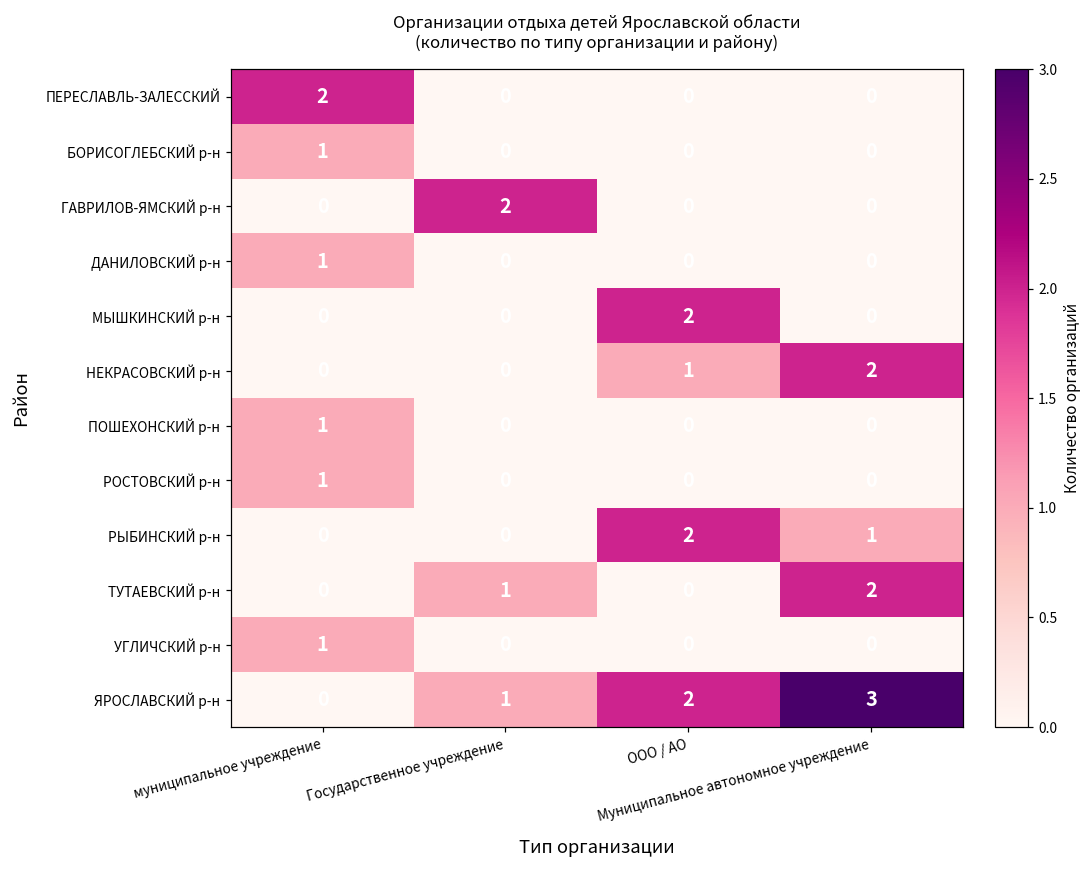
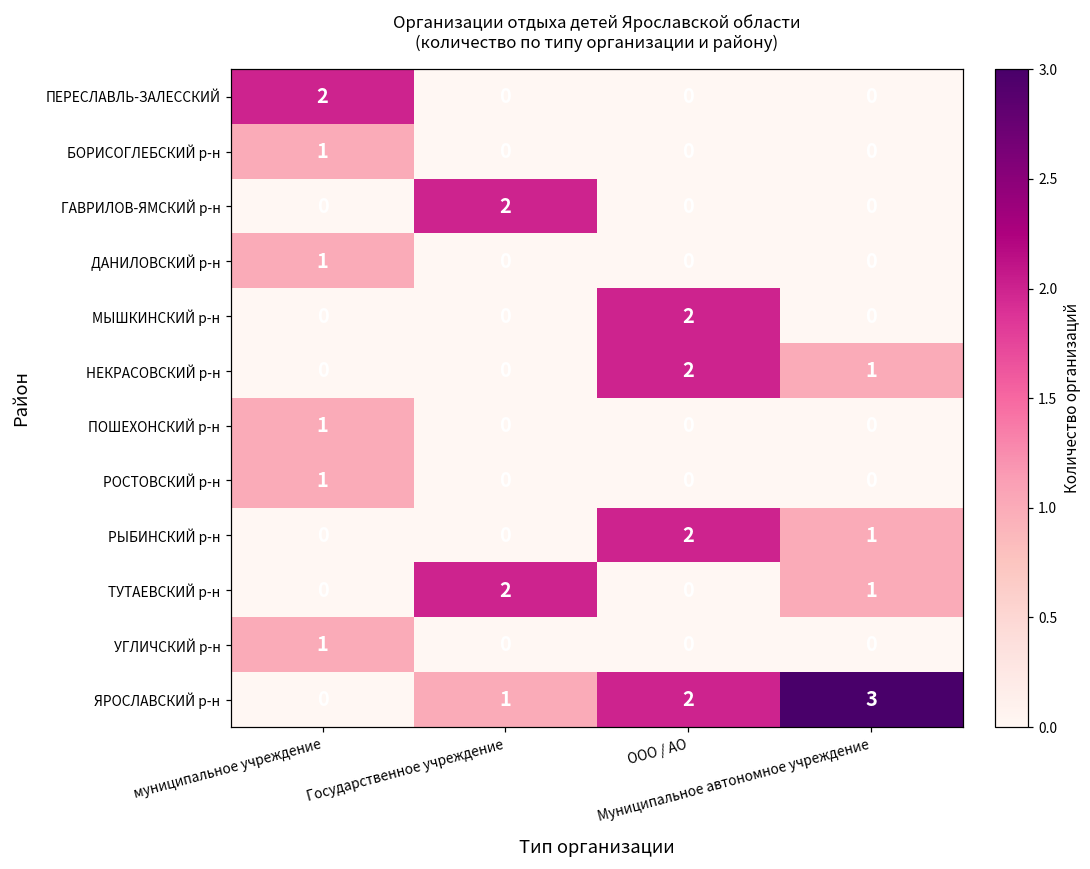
НЕКРАСОВСКИЙ р-н, ООО / АО: 1 -> 2
НЕКРАСОВСКИЙ р-н, Муниципальное автономное учреждение: 2 -> 1
ТУТАЕВСКИЙ р-н, Государственное учреждение: 1 -> 2
ТУТАЕВСКИЙ р-н, Муниципальное автономное учреждение: 2 -> 1
